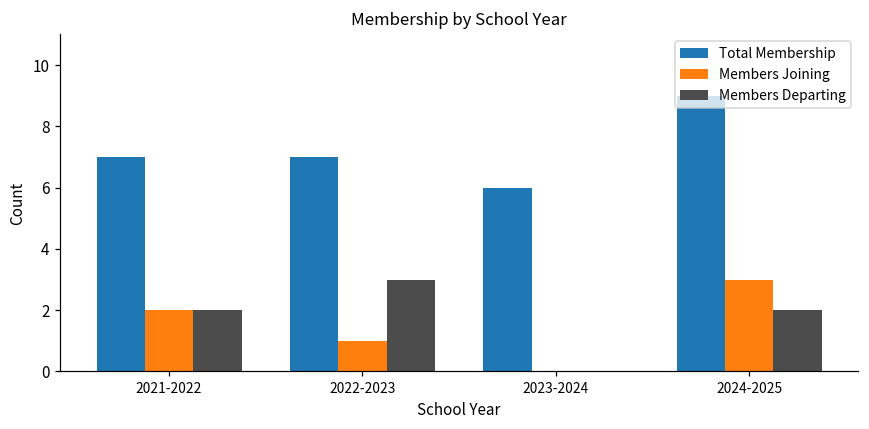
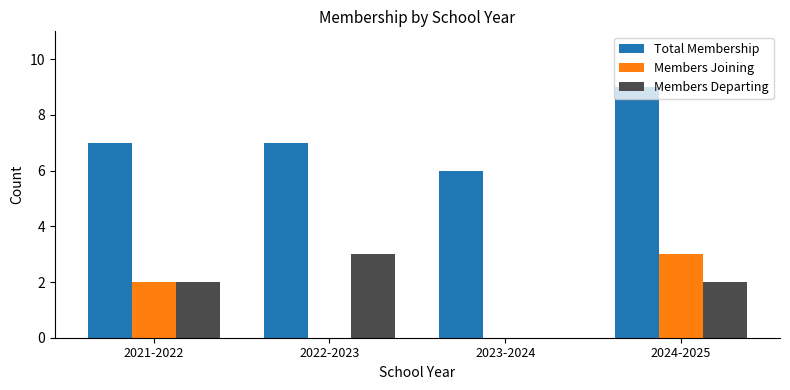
Members Joining, 2022-2023: 1 -> 0
